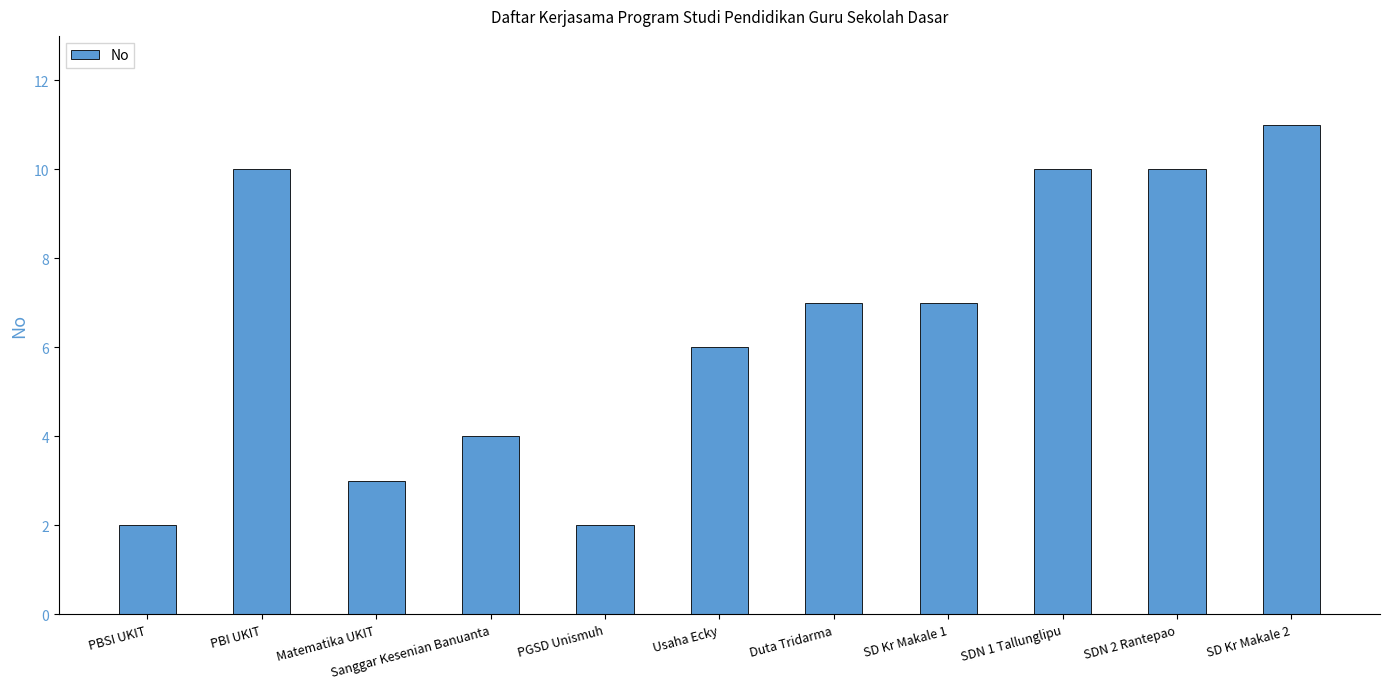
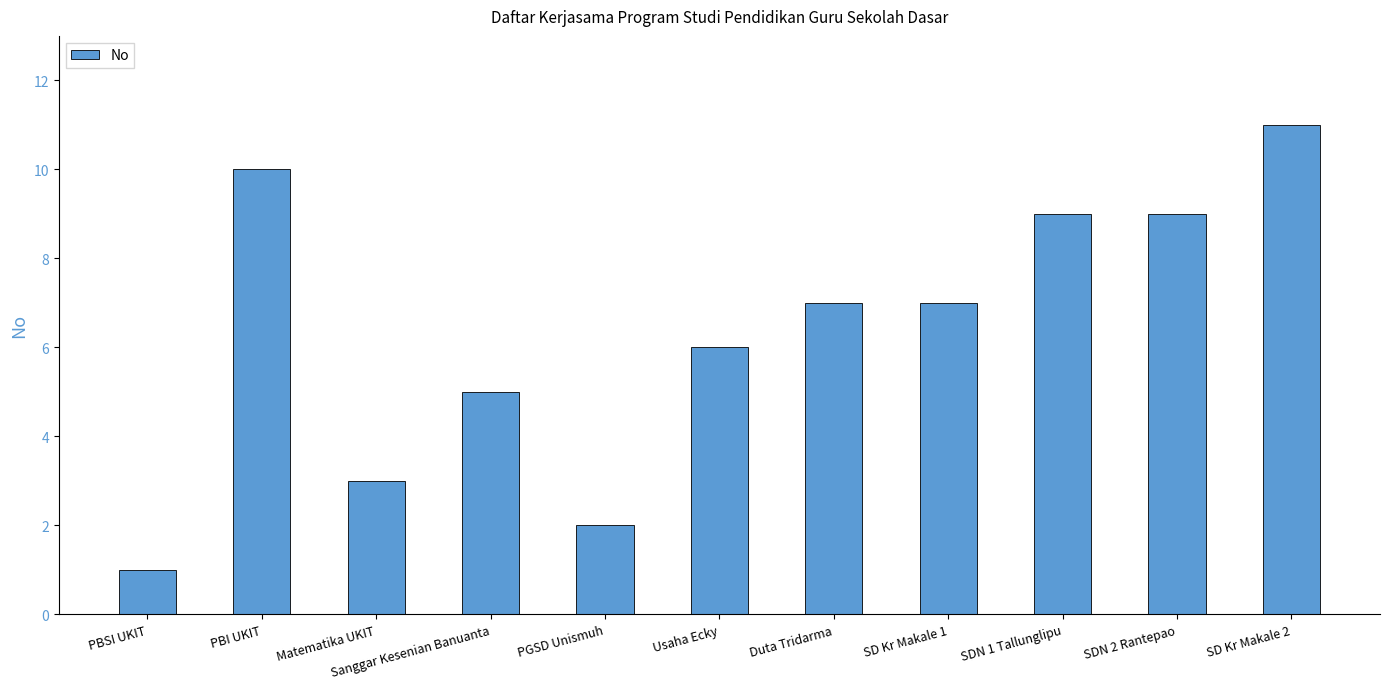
PBSI UKIT: 2 -> 1
Sanggar Kesenian Banuanta: 4 -> 5
SDN 1 Tallunglipu: 10 -> 9
SDN 2 Rantepao: 10 -> 9
